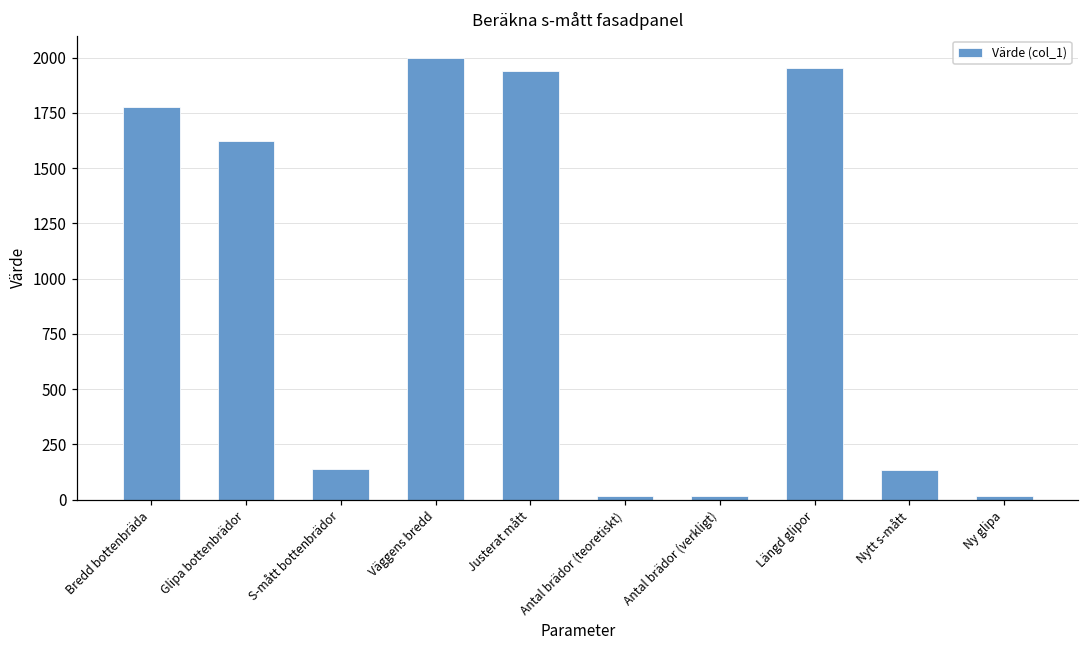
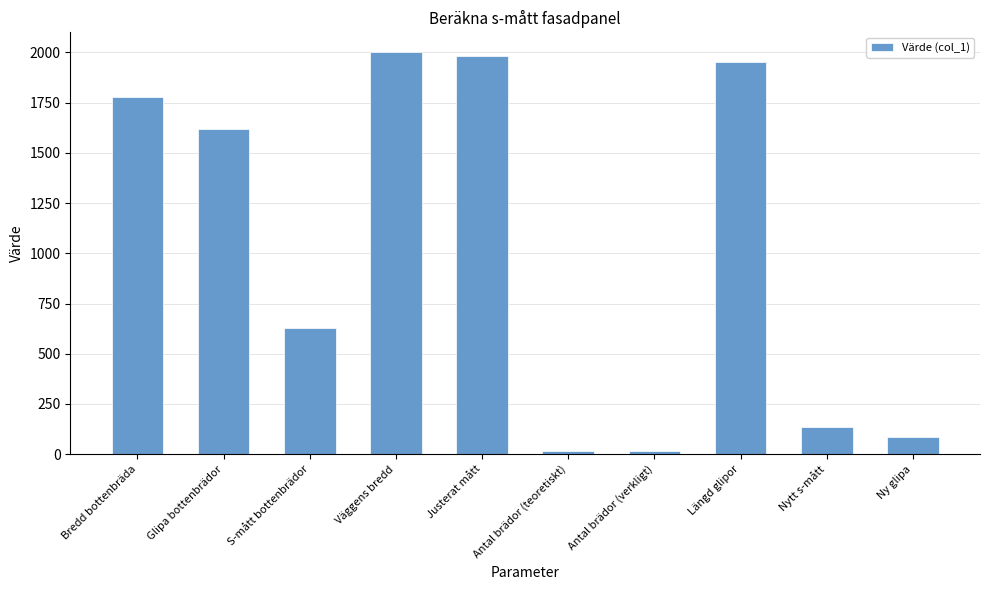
S-mått bottenbrädor: 140 -> 630
Justerat mått: 1940 -> 1980
Ny glipa: 10 -> 80
